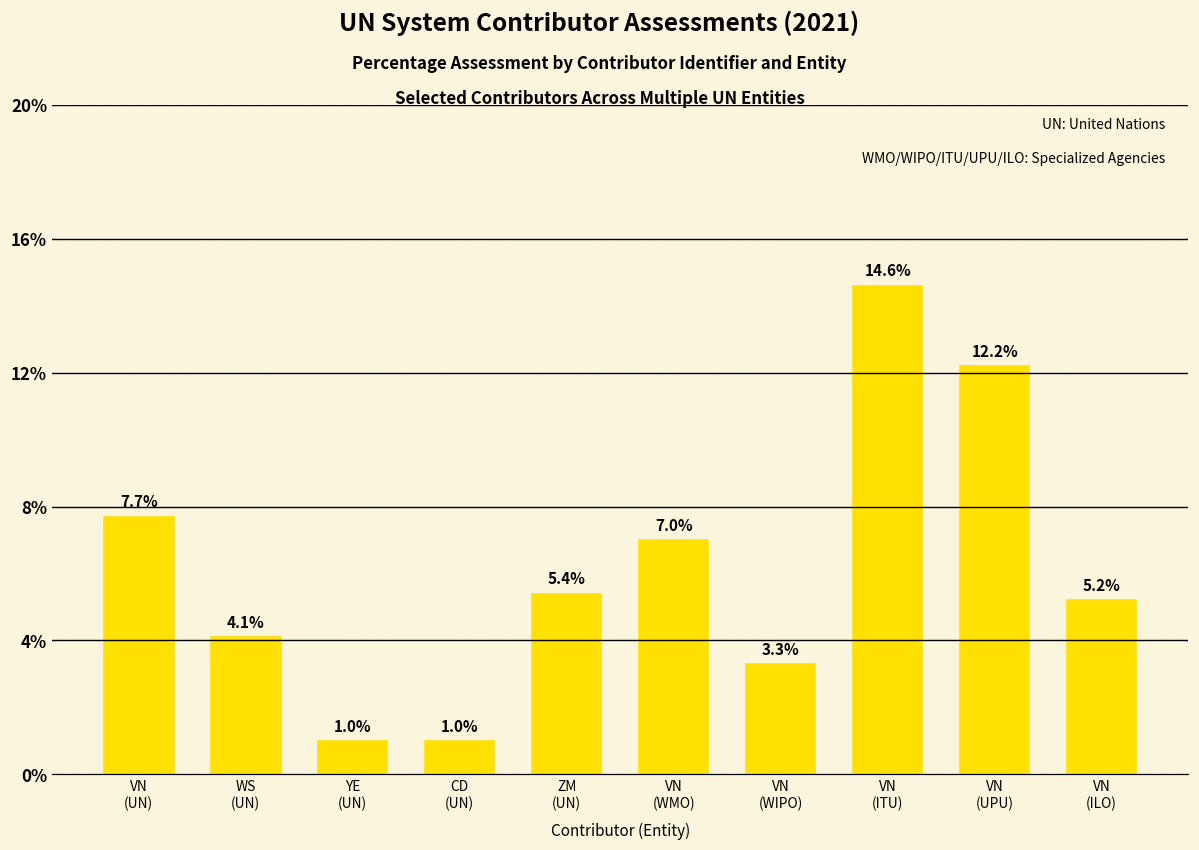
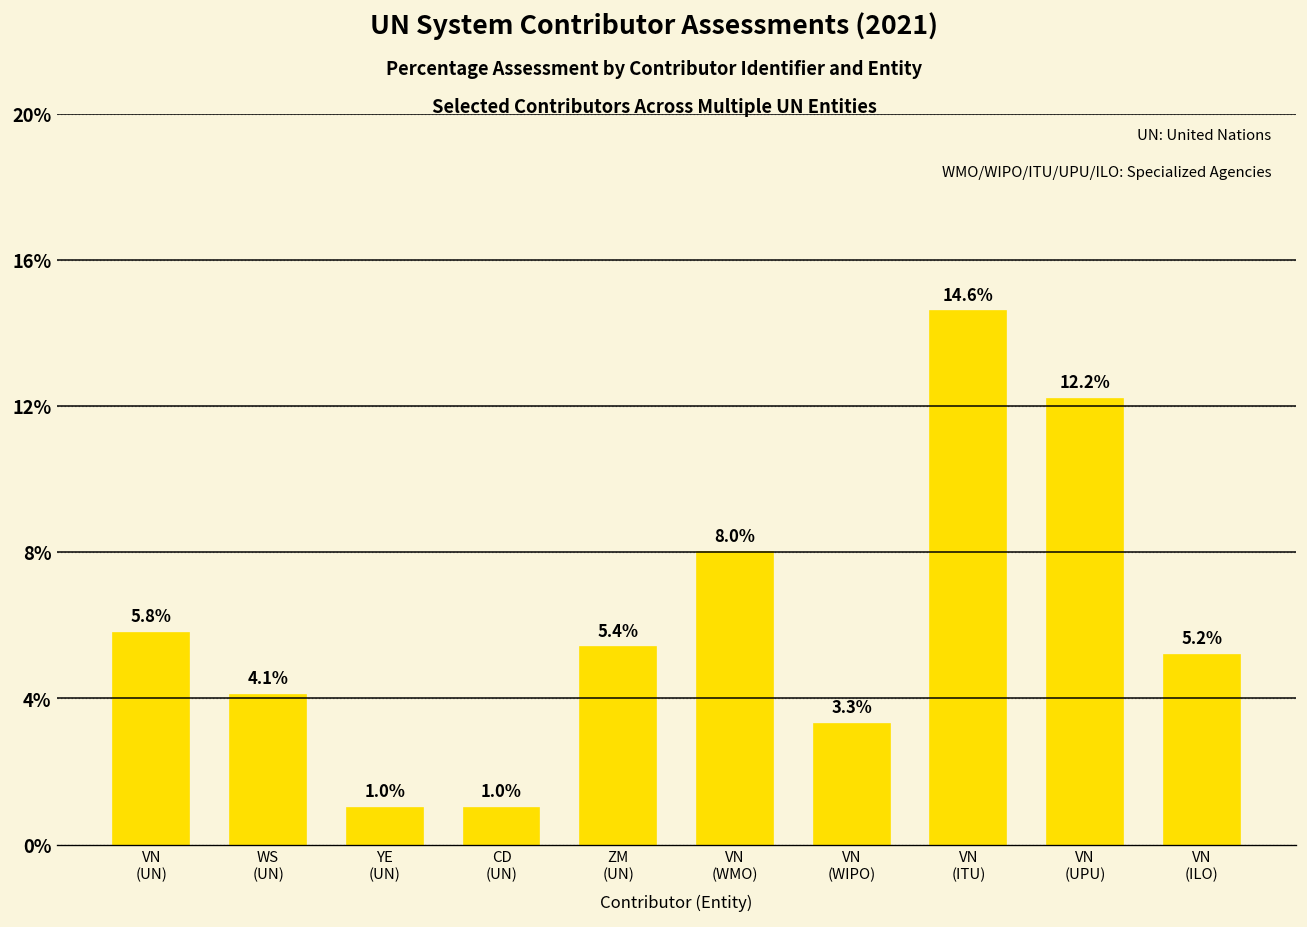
VN (UN): 7.7% -> 5.8%
VN (WMO): 7.0% -> 8.0%
